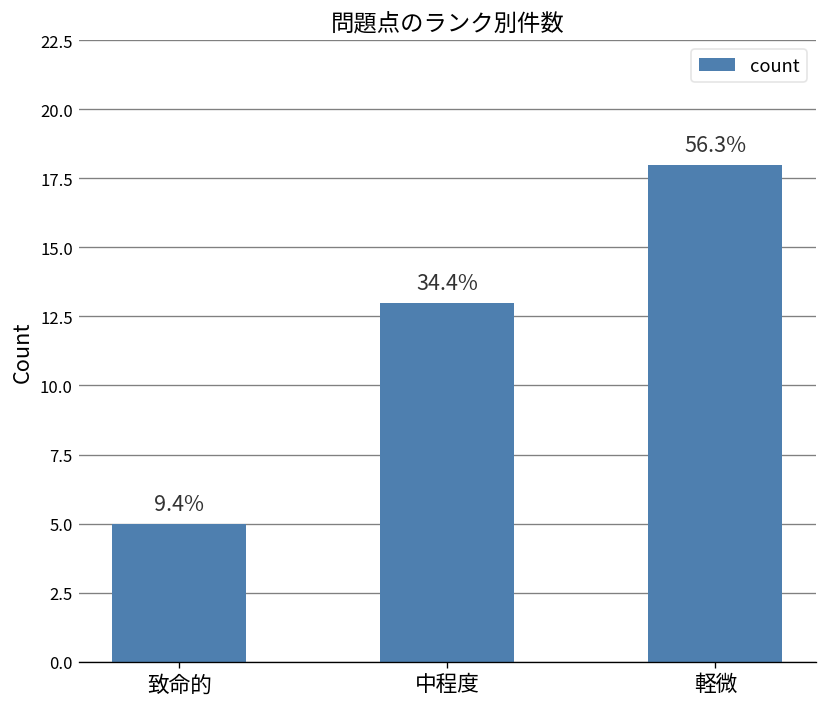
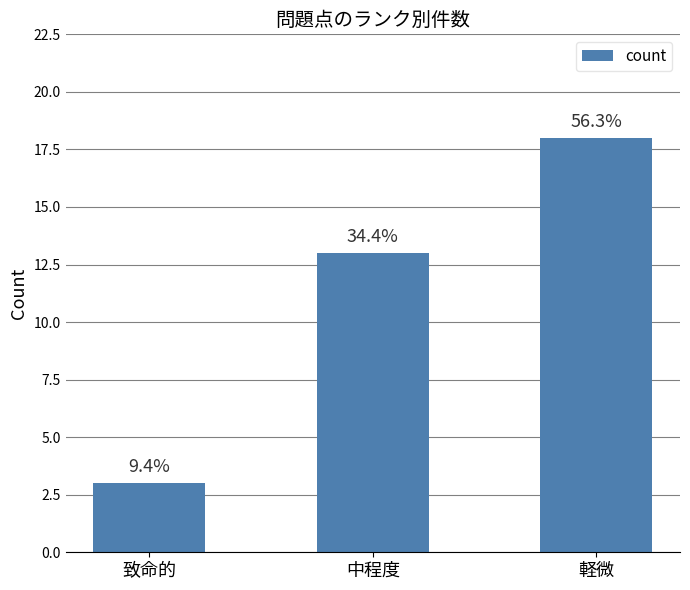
致命的: 5 -> 3
